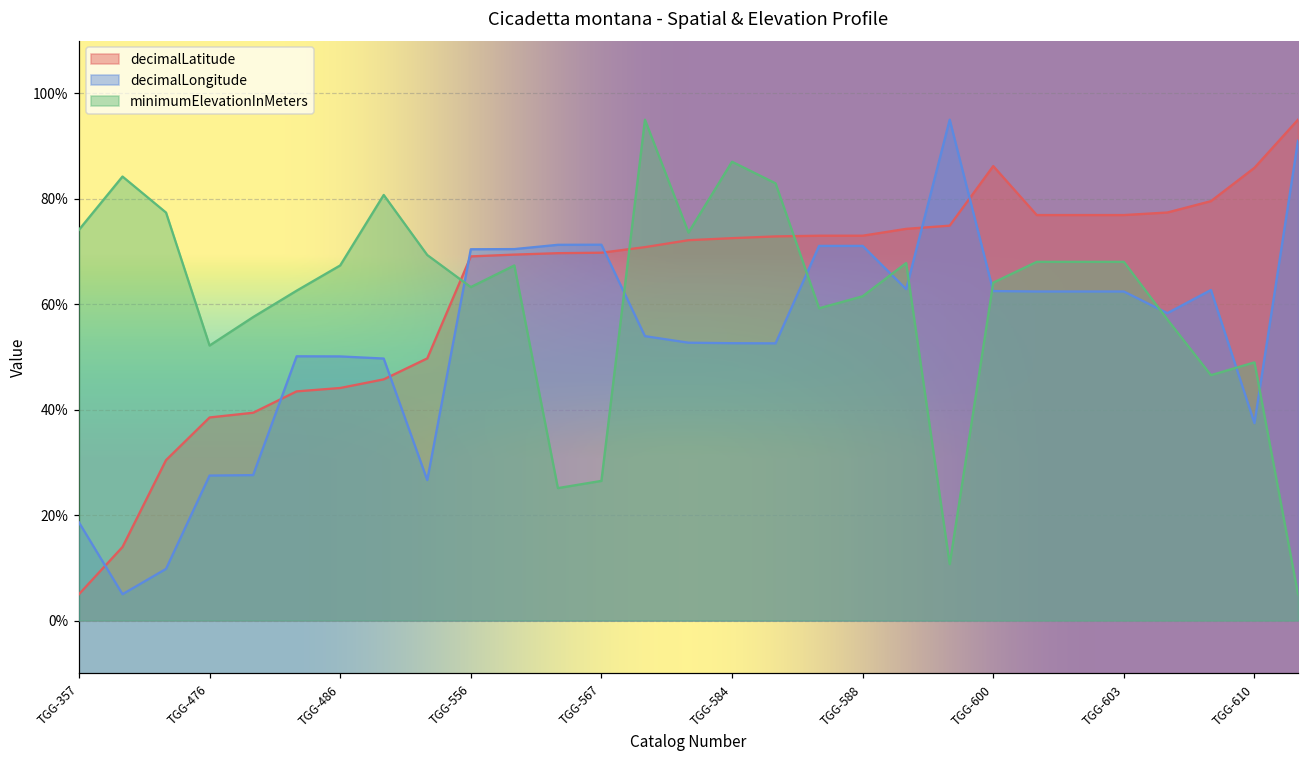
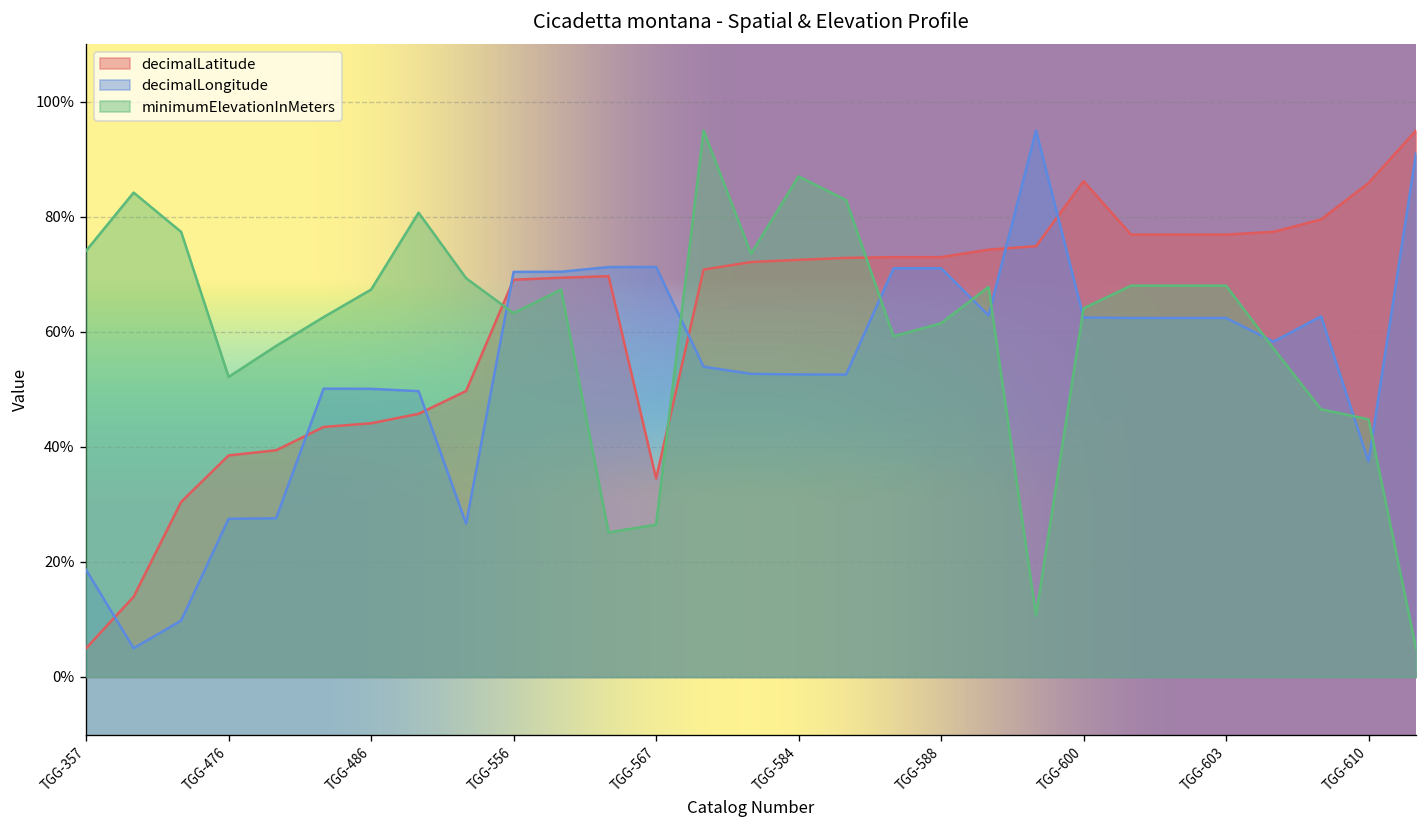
decimalLatitude, TGG-567: 70% -> 35%
minimumElevationInMeters, TGG-610: 49% -> 45%
